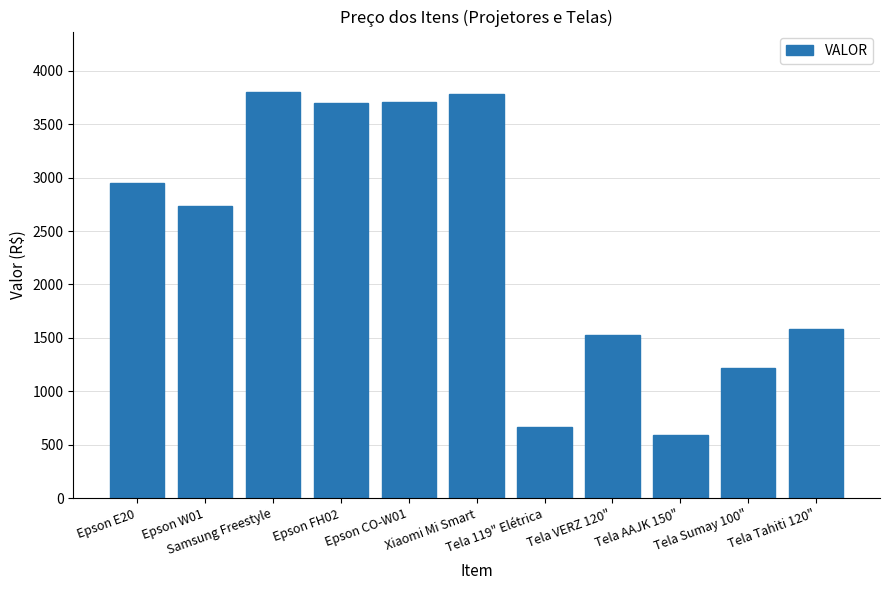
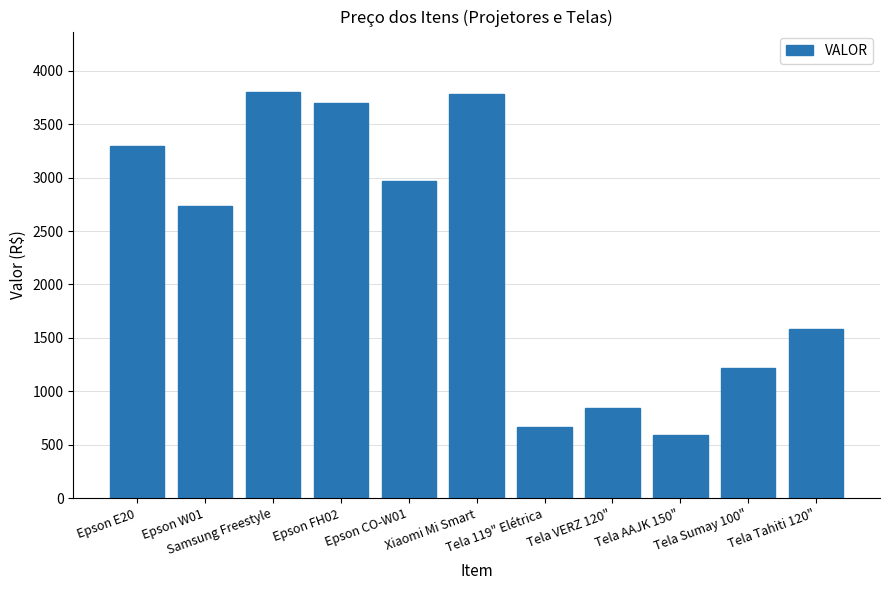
Epson E20: 2950 -> 3300
Epson CO-W01: 3710 -> 2970
Tela VERZ 120": 1530 -> 850
